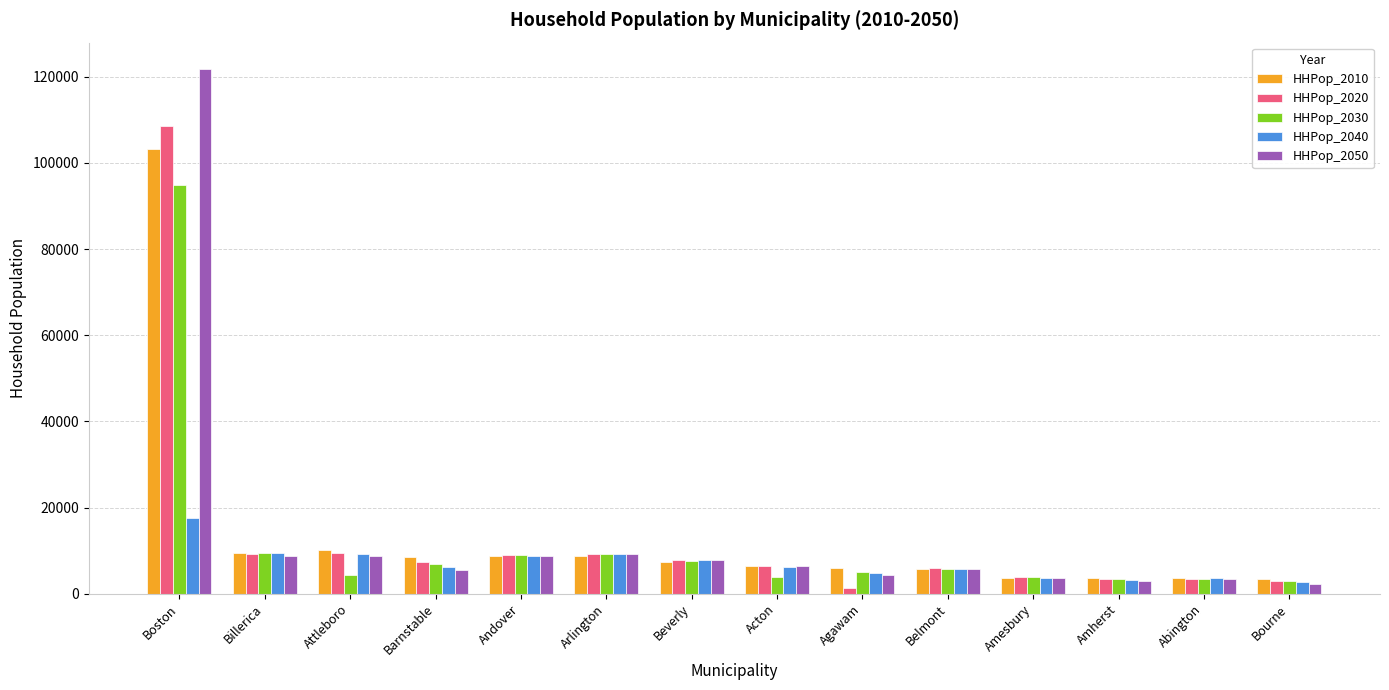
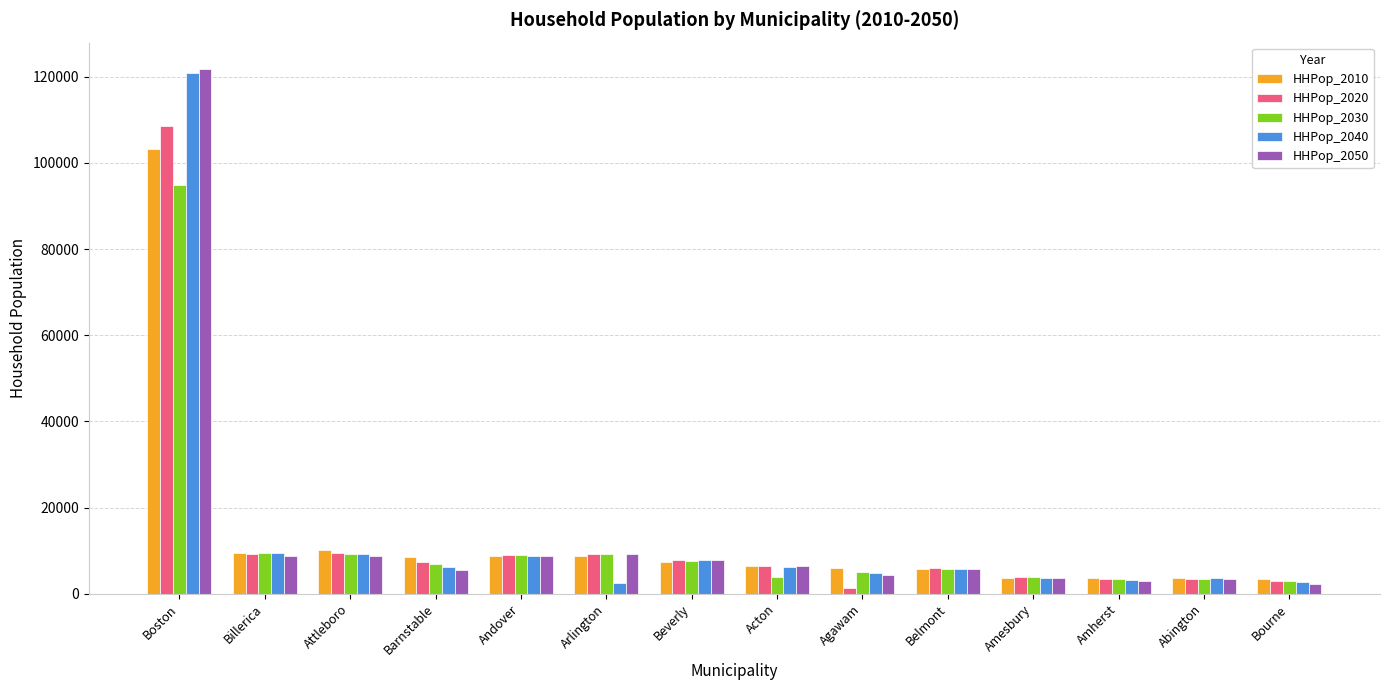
HHPop_2040, Boston: 18000 -> 121000
HHPop_2030, Attleboro: 4000 -> 9000
HHPop_2040, Arlington: 9000 -> 2000
